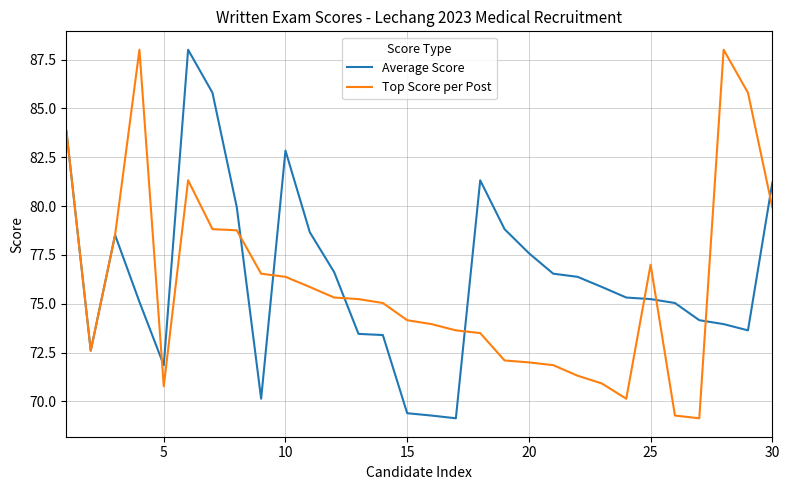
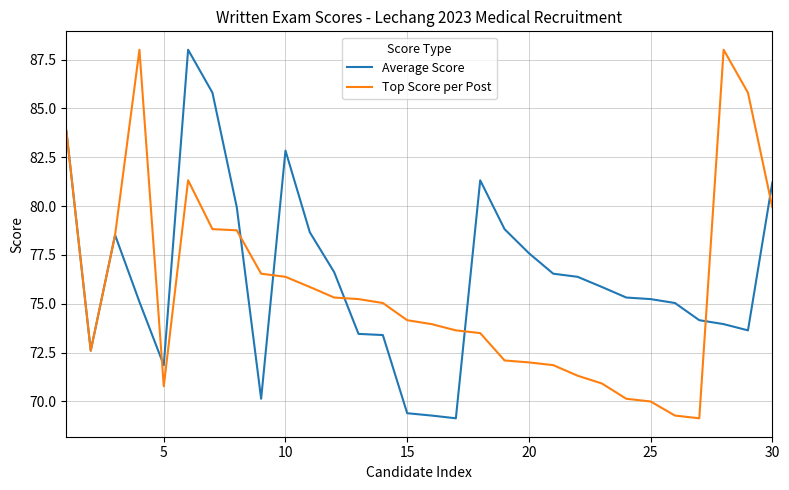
Top Score per Post, 25: 77 -> 70
